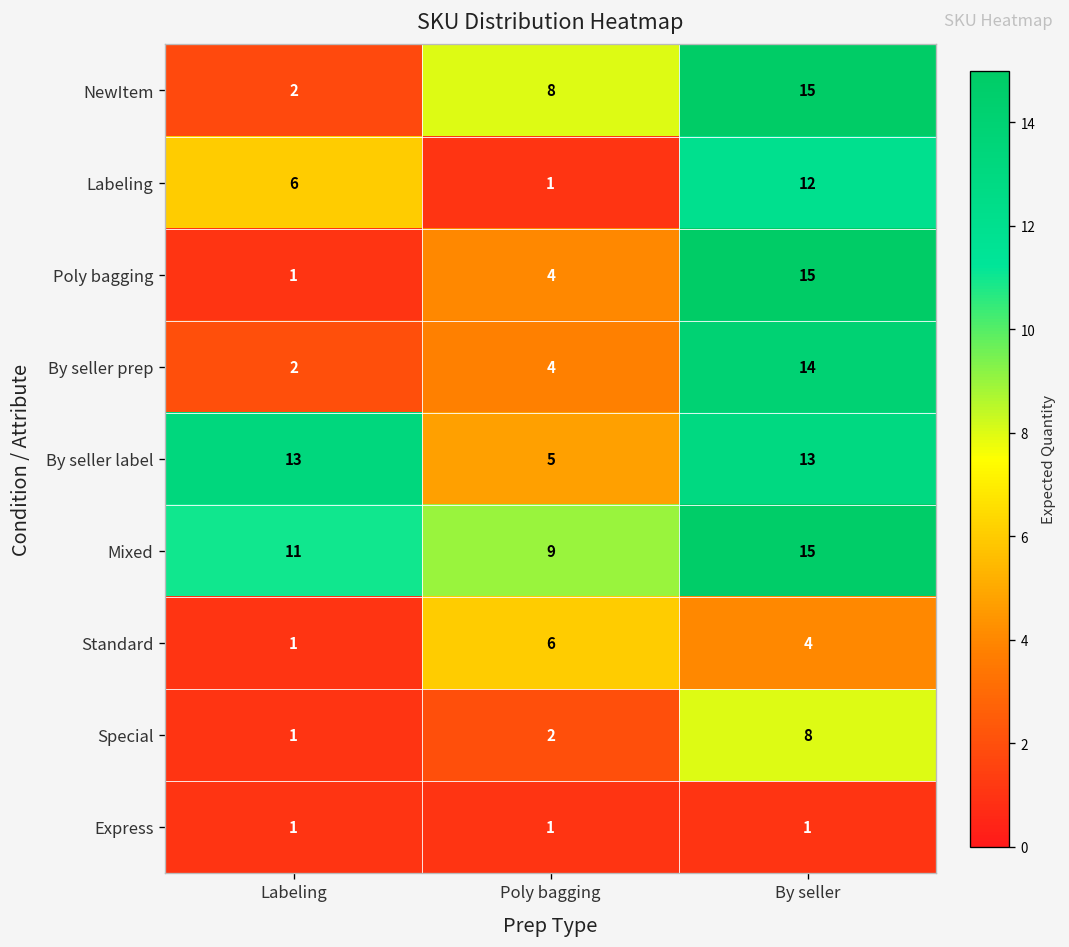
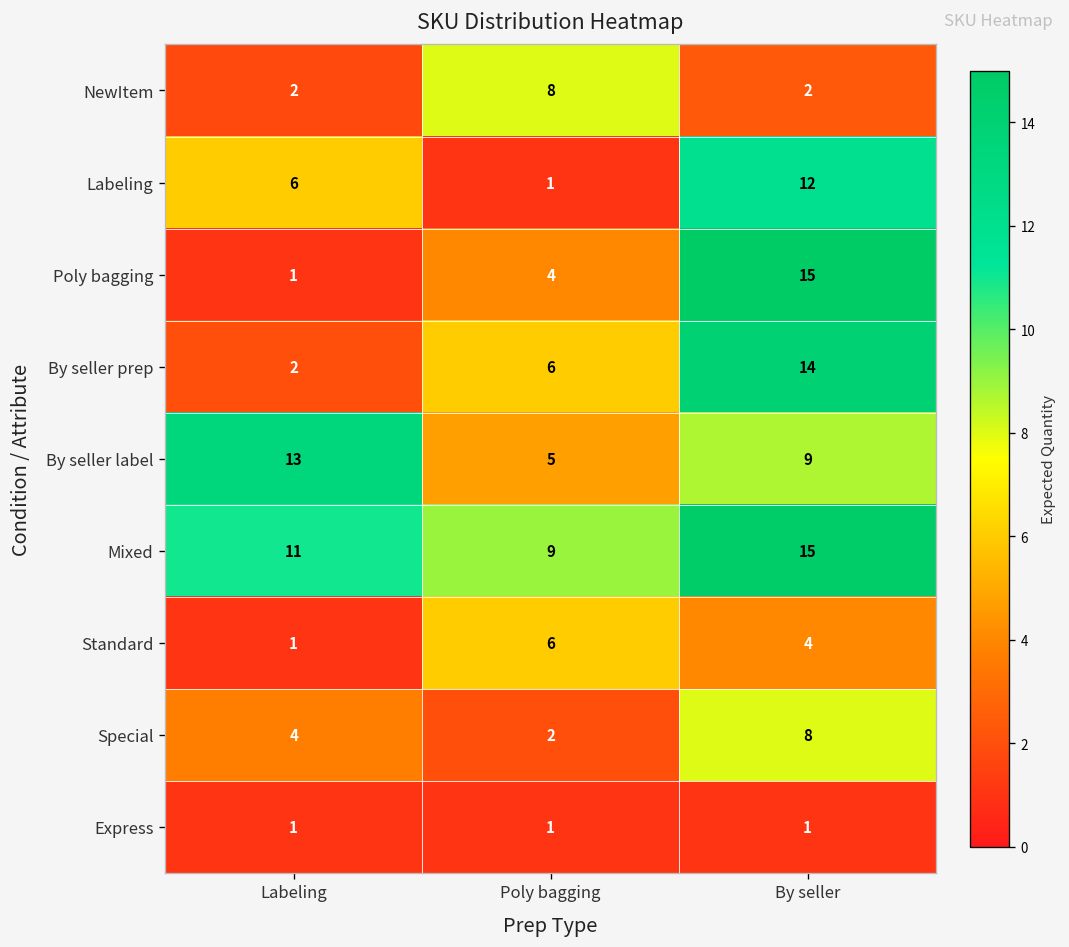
NewItem, By seller: 15 -> 2
By seller prep, Poly bagging: 4 -> 6
By seller label, By seller: 13 -> 9
Special, Labeling: 1 -> 4
